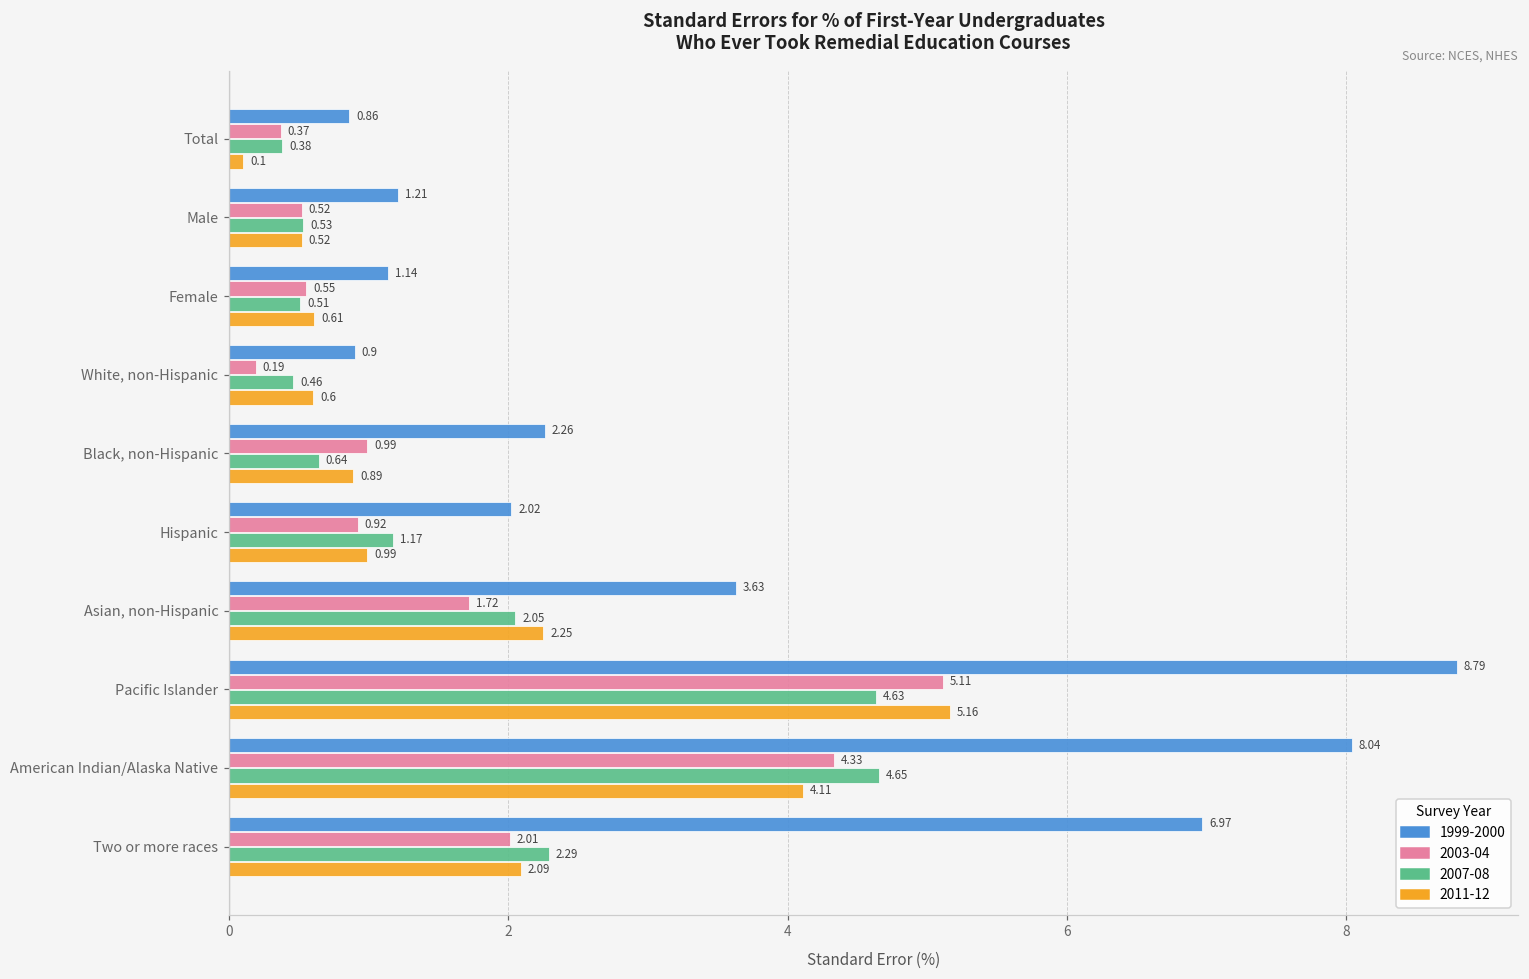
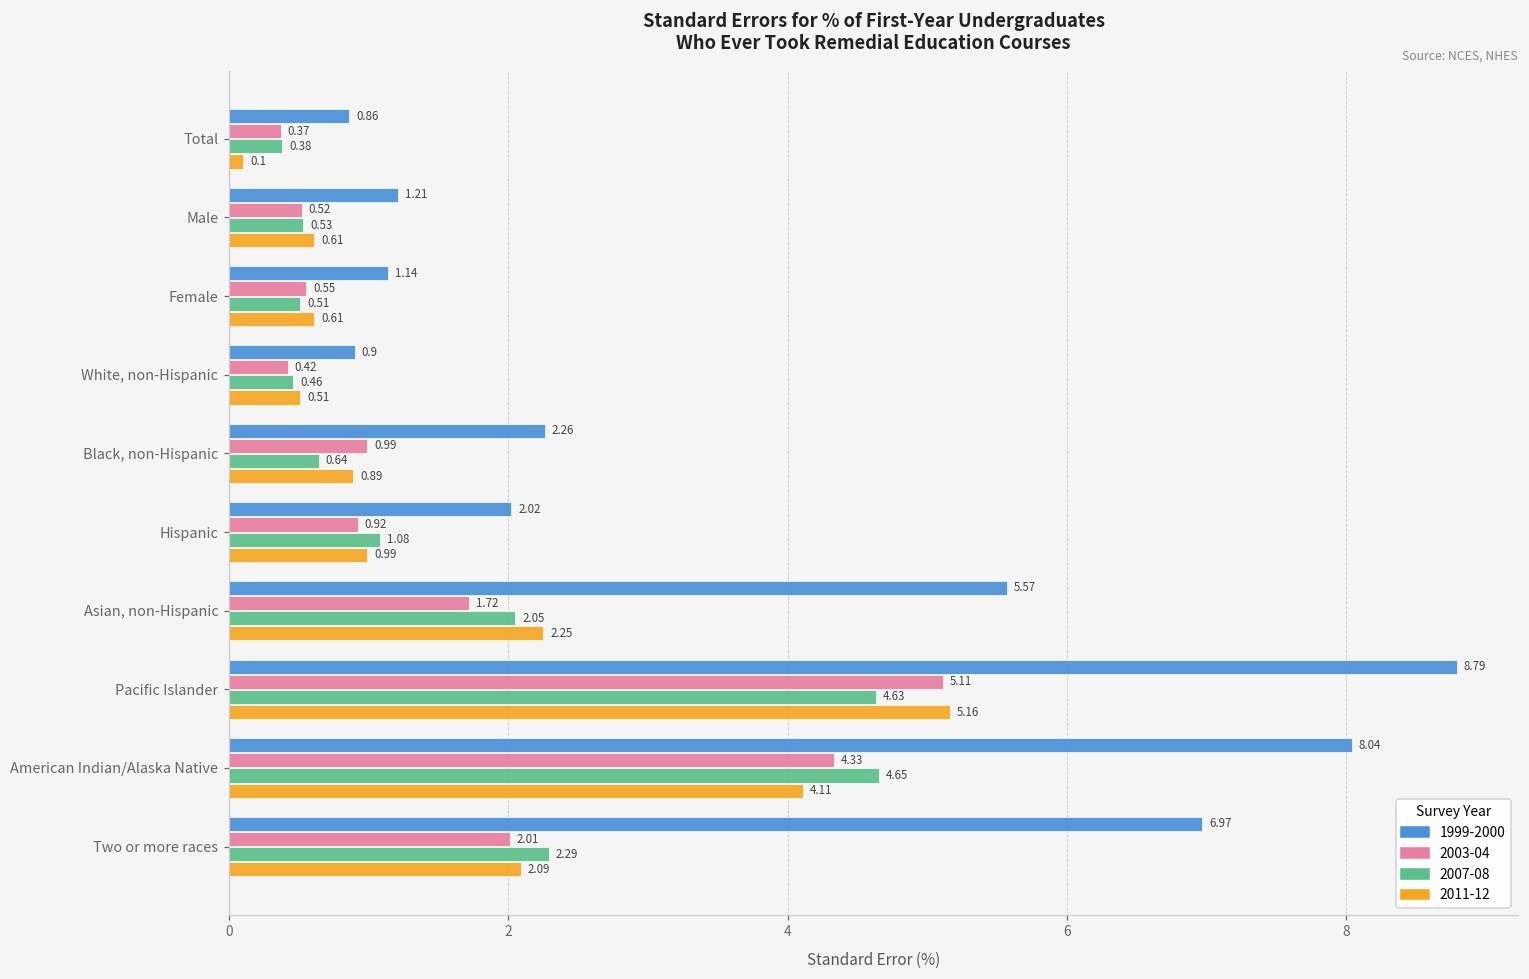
2011-12, Male: 0.52 -> 0.61
2003-04, White, non-Hispanic: 0.19 -> 0.42
2011-12, White, non-Hispanic: 0.6 -> 0.51
2007-08, Hispanic: 1.17 -> 1.08
1999-2000, Asian, non-Hispanic: 3.63 -> 5.57
